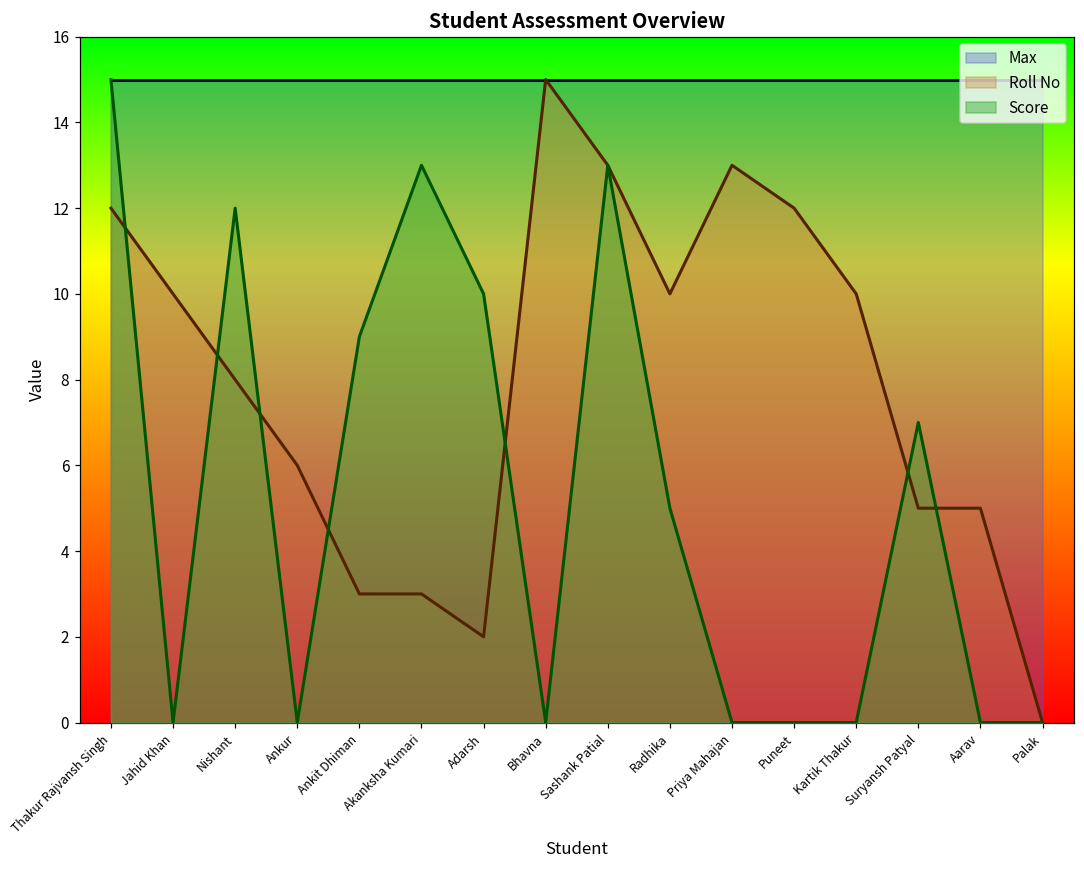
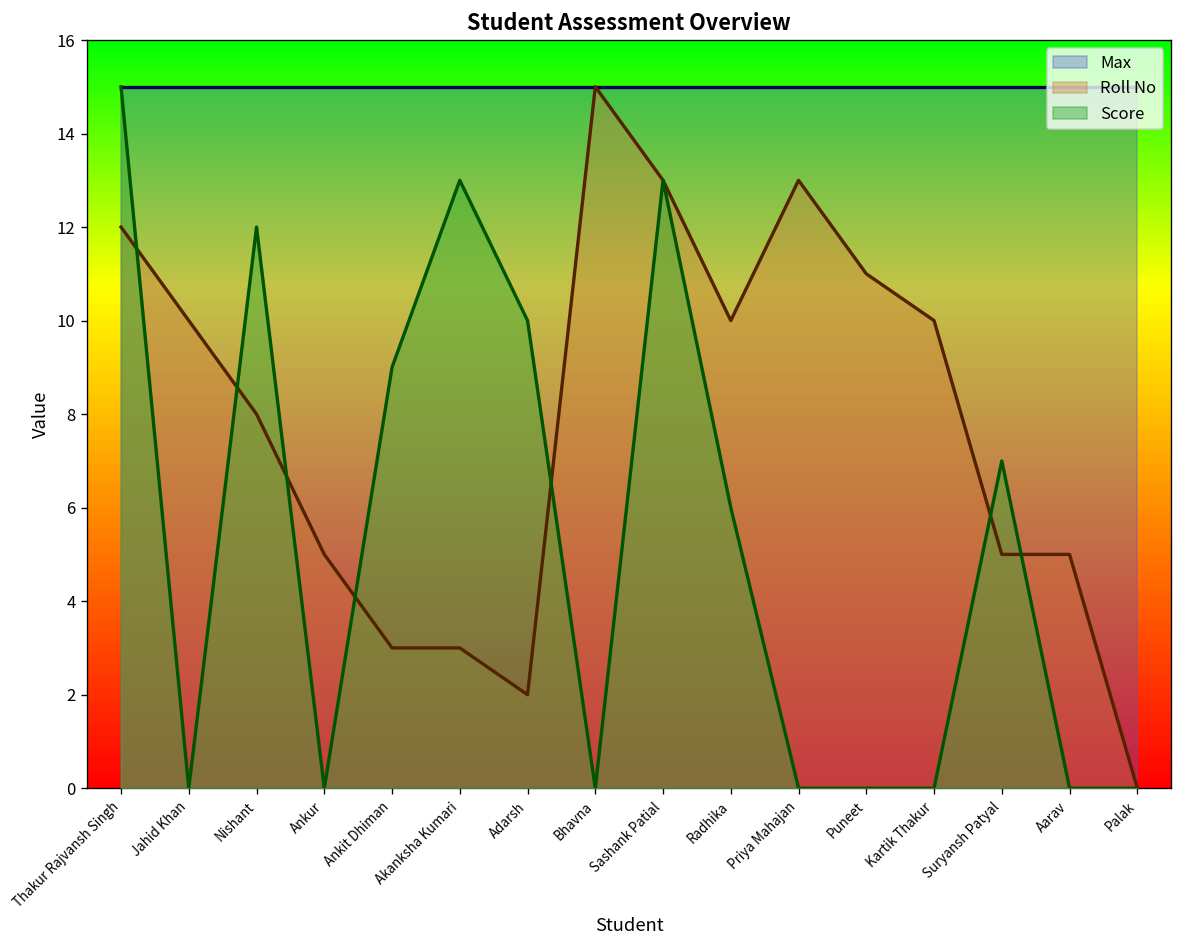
Roll No, Ankur: 6 -> 5
Score, Radhika: 5 -> 6
Roll No, Puneet: 12 -> 11
